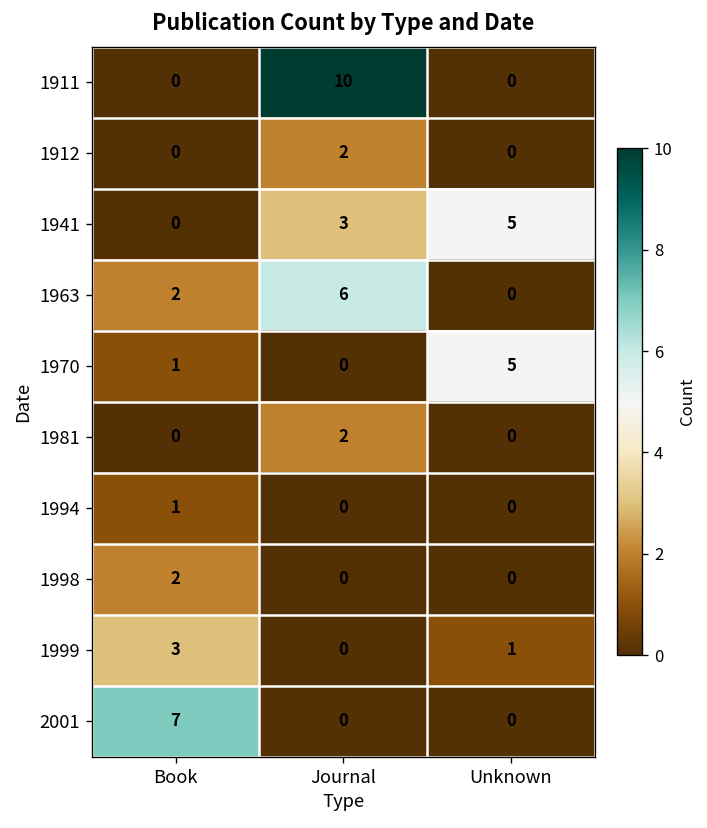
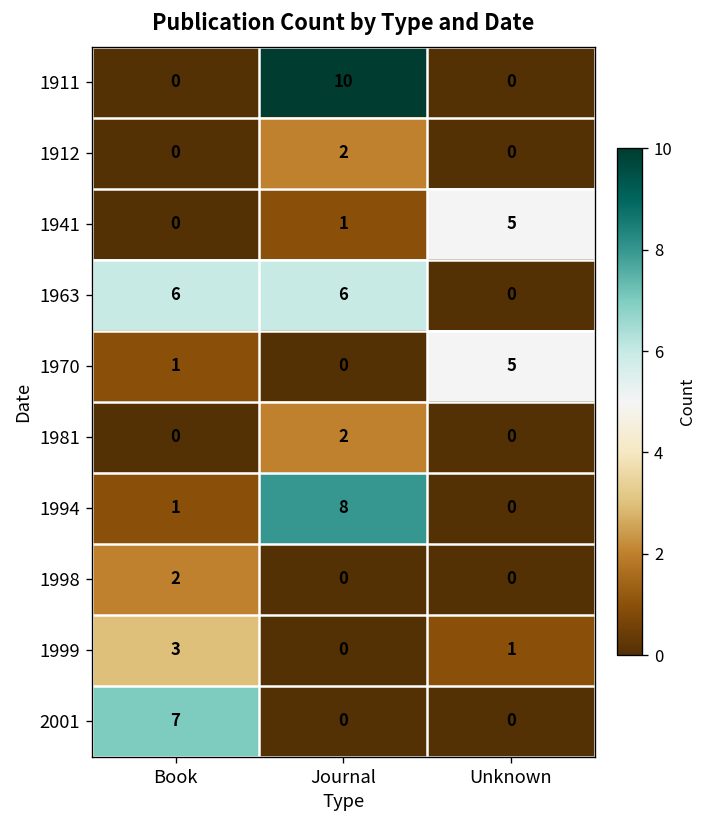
1941, Journal: 3 -> 1
1963, Book: 2 -> 6
1994, Journal: 0 -> 8
